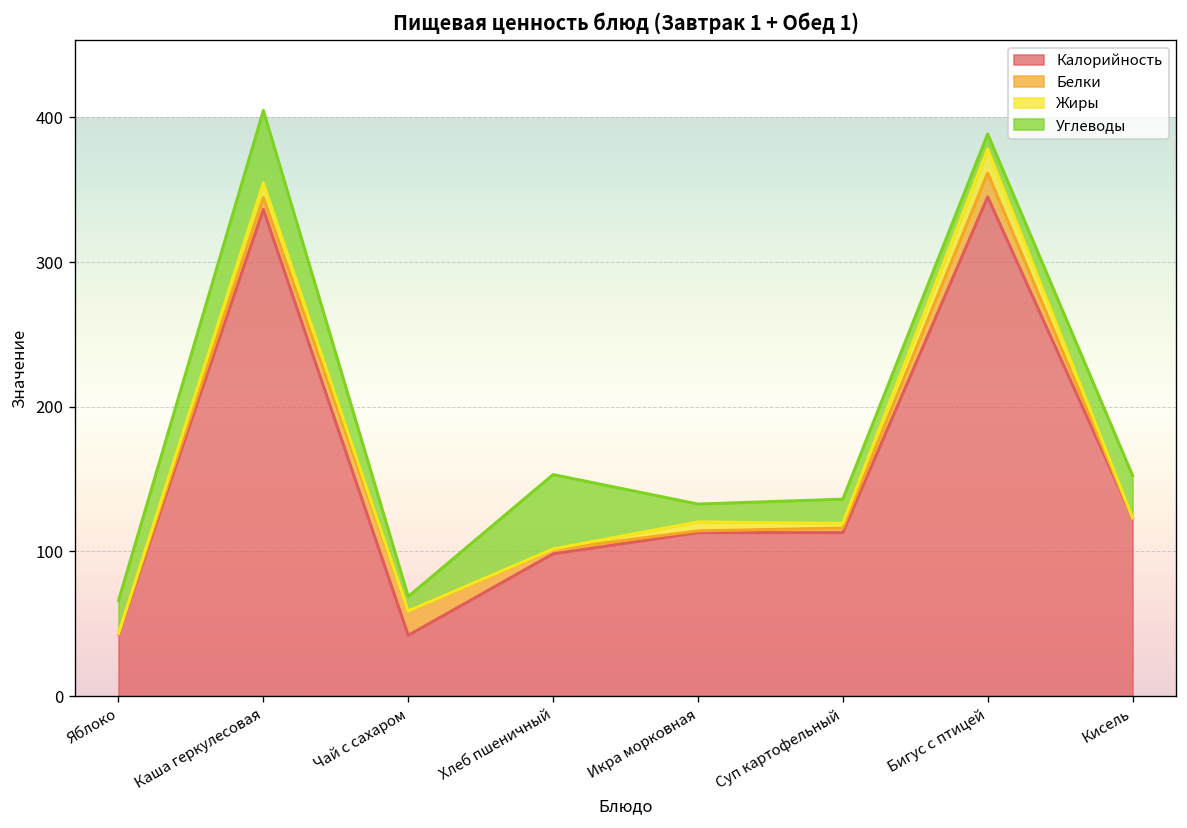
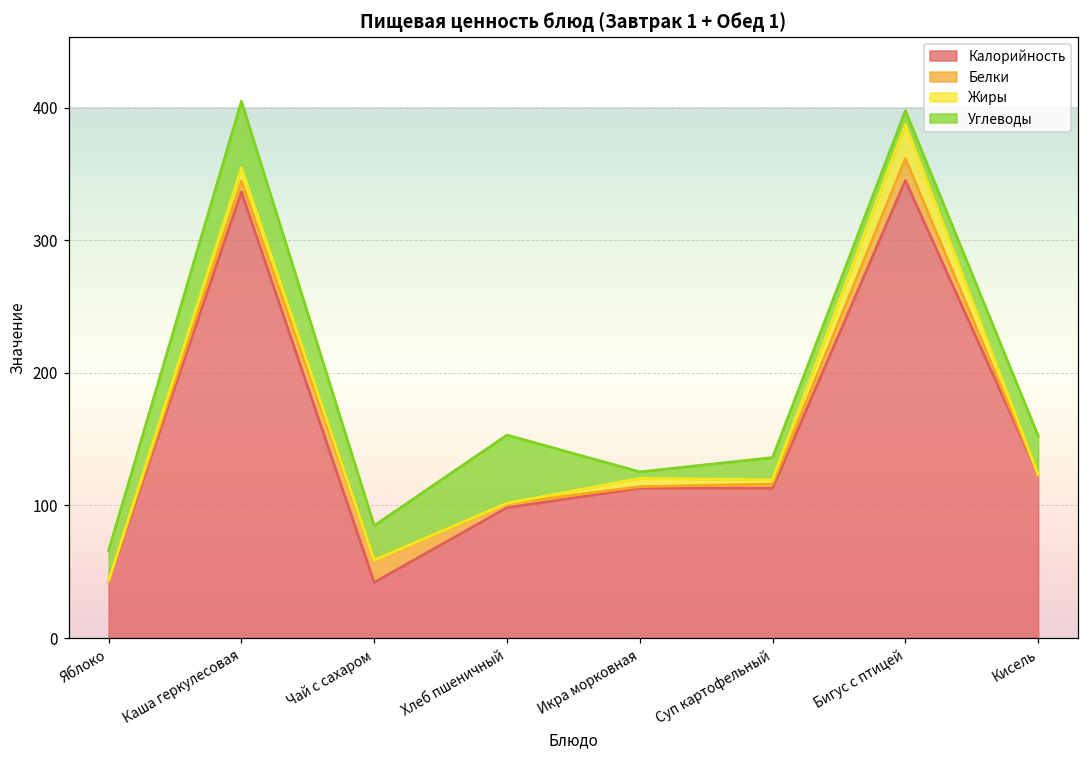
Углеводы, Чай с сахаром: 10 -> 26
Углеводы, Икра морковная: 12 -> 5
Жиры, Бигус с птицей: 17 -> 26
